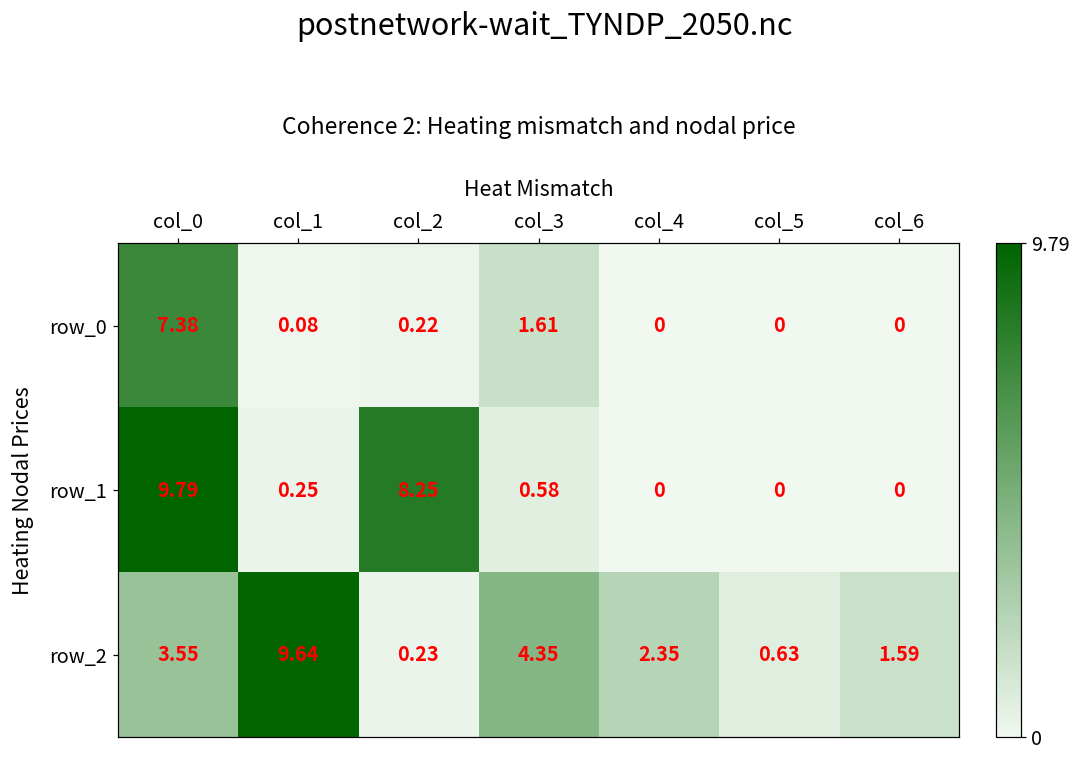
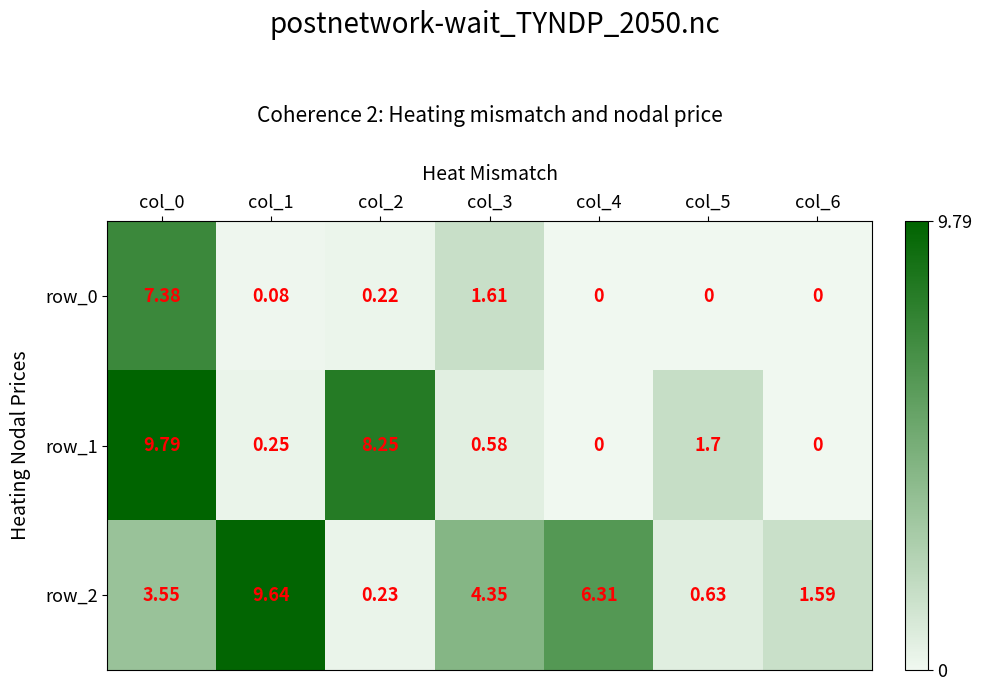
row_1, col_5: 0 -> 1.7
row_2, col_4: 2.35 -> 6.31
